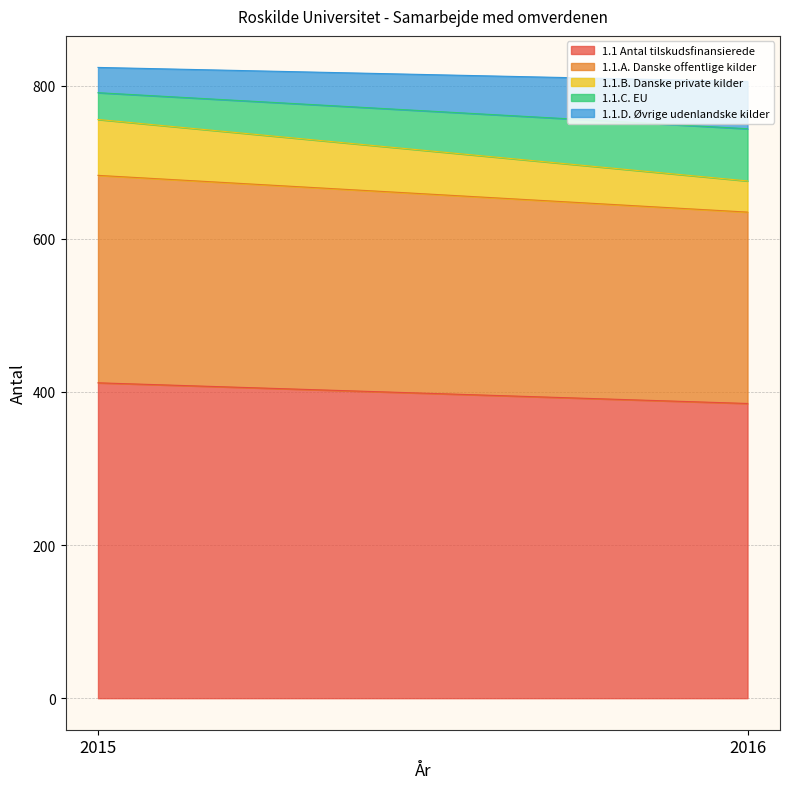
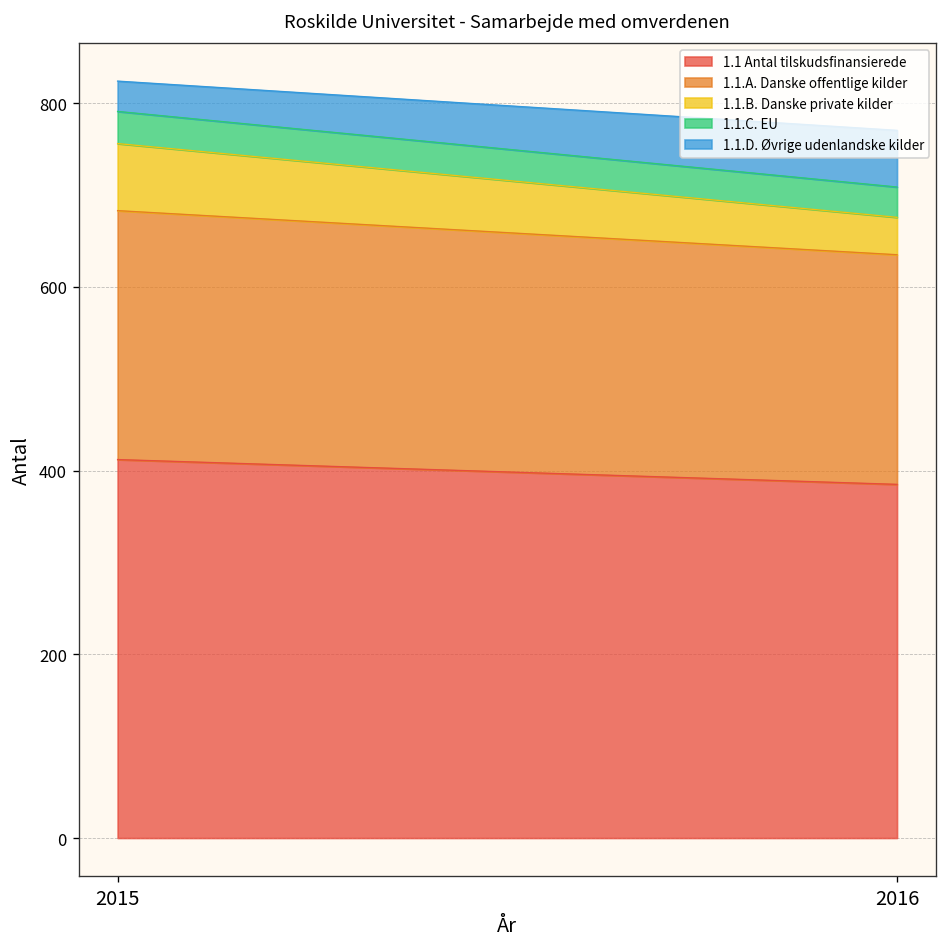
1.1.C. EU, 2016: 70 -> 30
